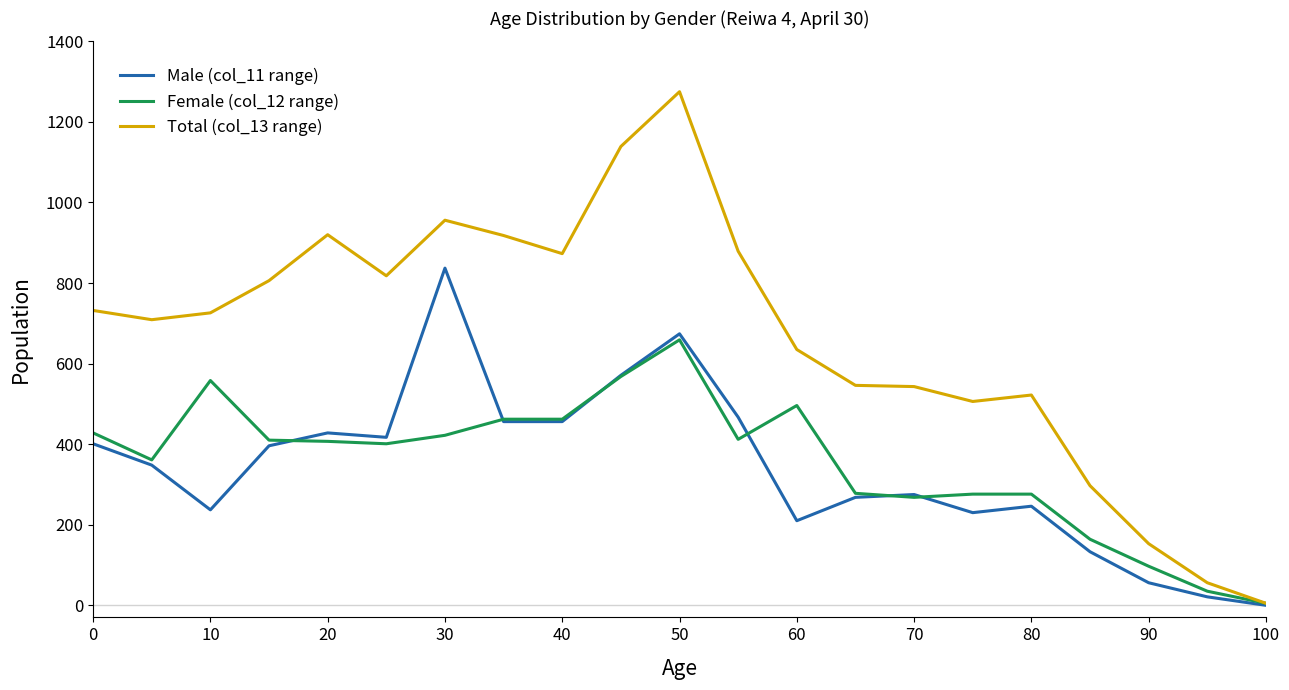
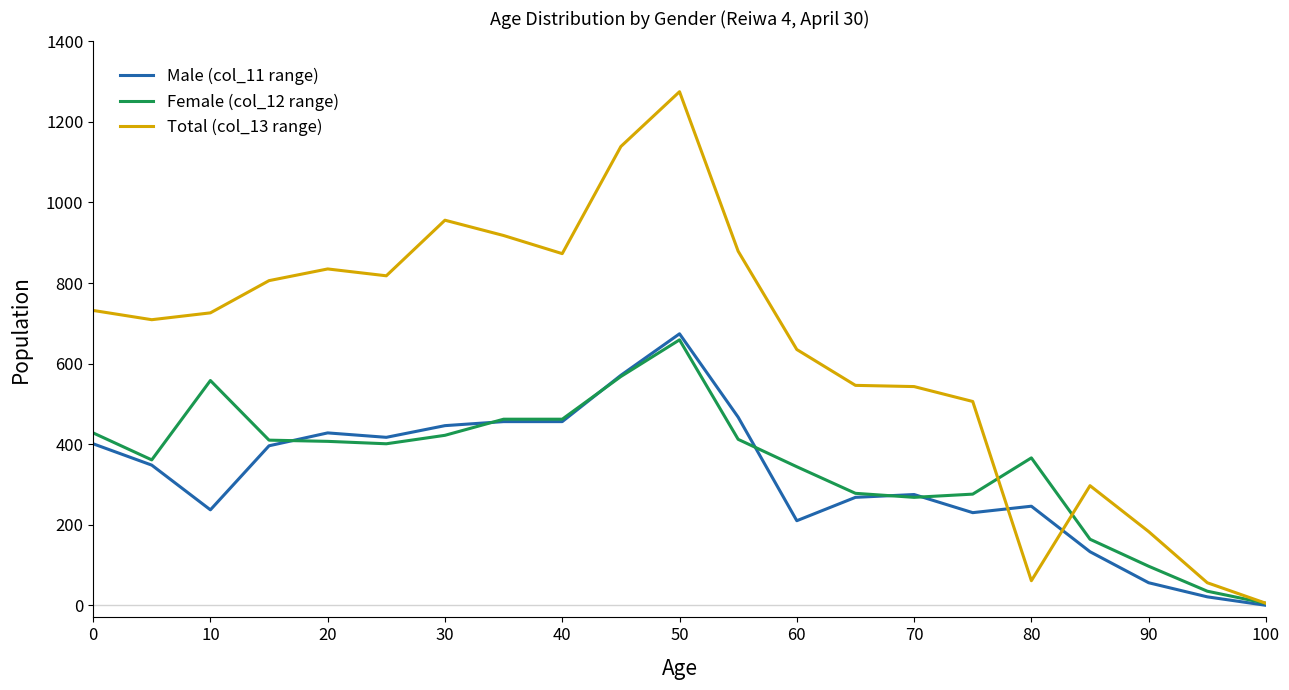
Total (col_13 range), 20: 920 -> 840
Male (col_11 range), 30: 840 -> 450
Female (col_12 range), 60: 500 -> 340
Female (col_12 range), 80: 280 -> 370
Total (col_13 range), 80: 520 -> 60
Total (col_13 range), 90: 150 -> 180
